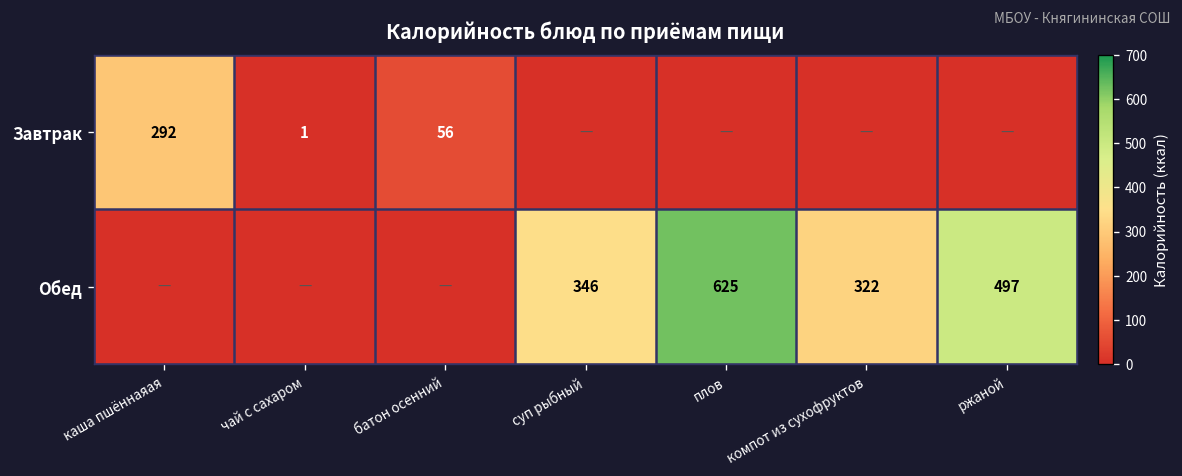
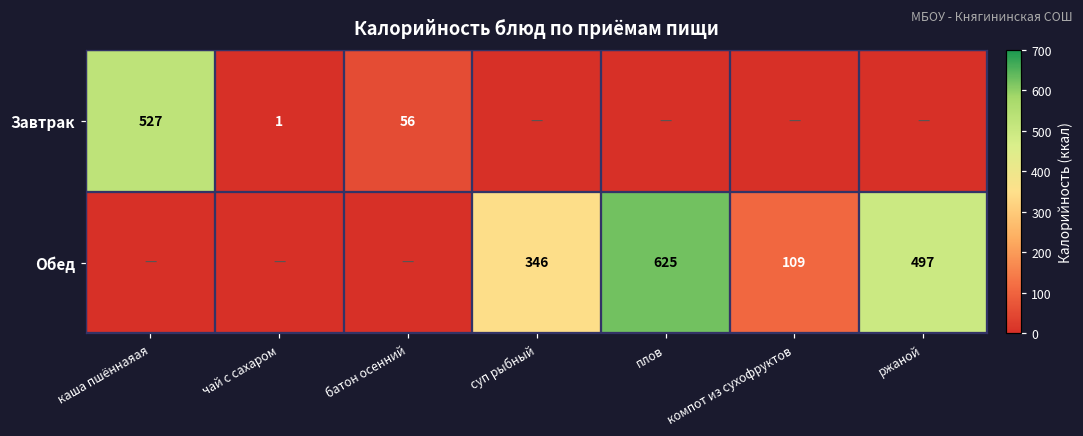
Завтрак, каша пшённаяая: 292 -> 527
Обед, компот из сухофруктов: 322 -> 109
